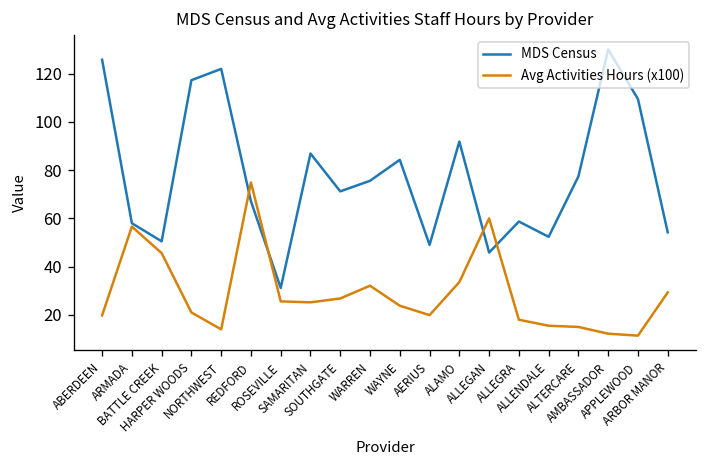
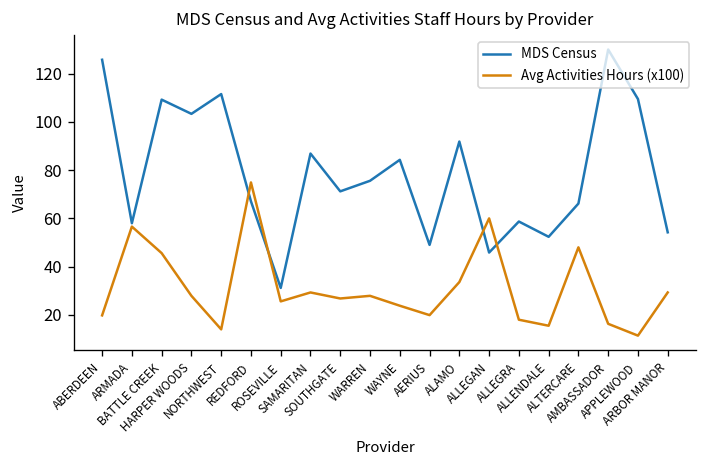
MDS Census, BATTLE CREEK: 50 -> 109
MDS Census, HARPER WOODS: 117 -> 103
Avg Activities Hours (x100), HARPER WOODS: 21 -> 28
MDS Census, NORTHWEST: 122 -> 112
Avg Activities Hours (x100), SAMARITAN: 25 -> 29
Avg Activities Hours (x100), WARREN: 32 -> 28
MDS Census, ALTERCARE: 77 -> 66
Avg Activities Hours (x100), ALTERCARE: 15 -> 48
Avg Activities Hours (x100), AMBASSADOR: 12 -> 16
